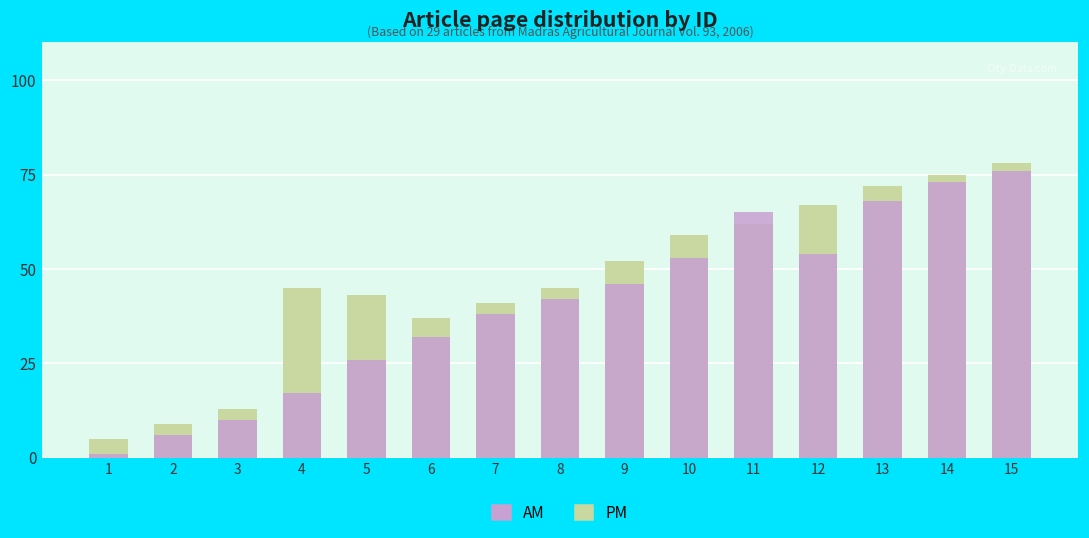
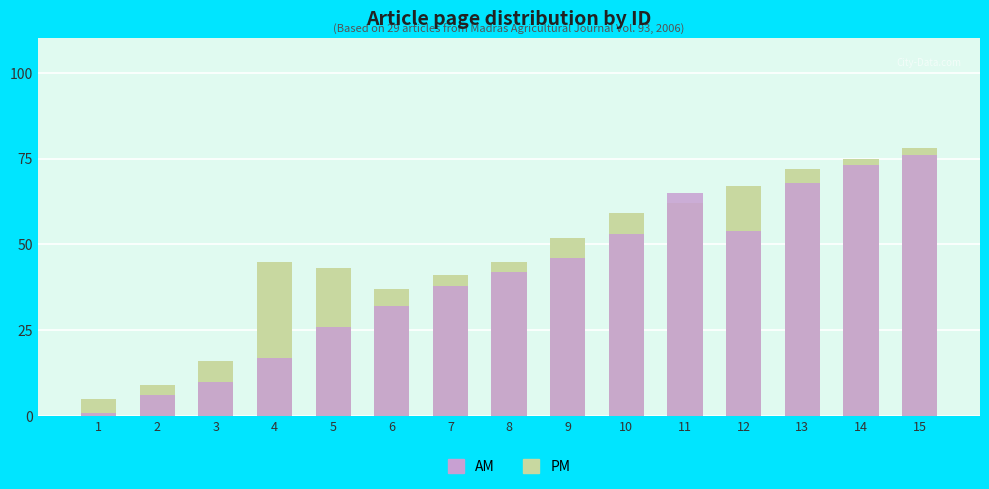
PM, 3: 13 -> 16
